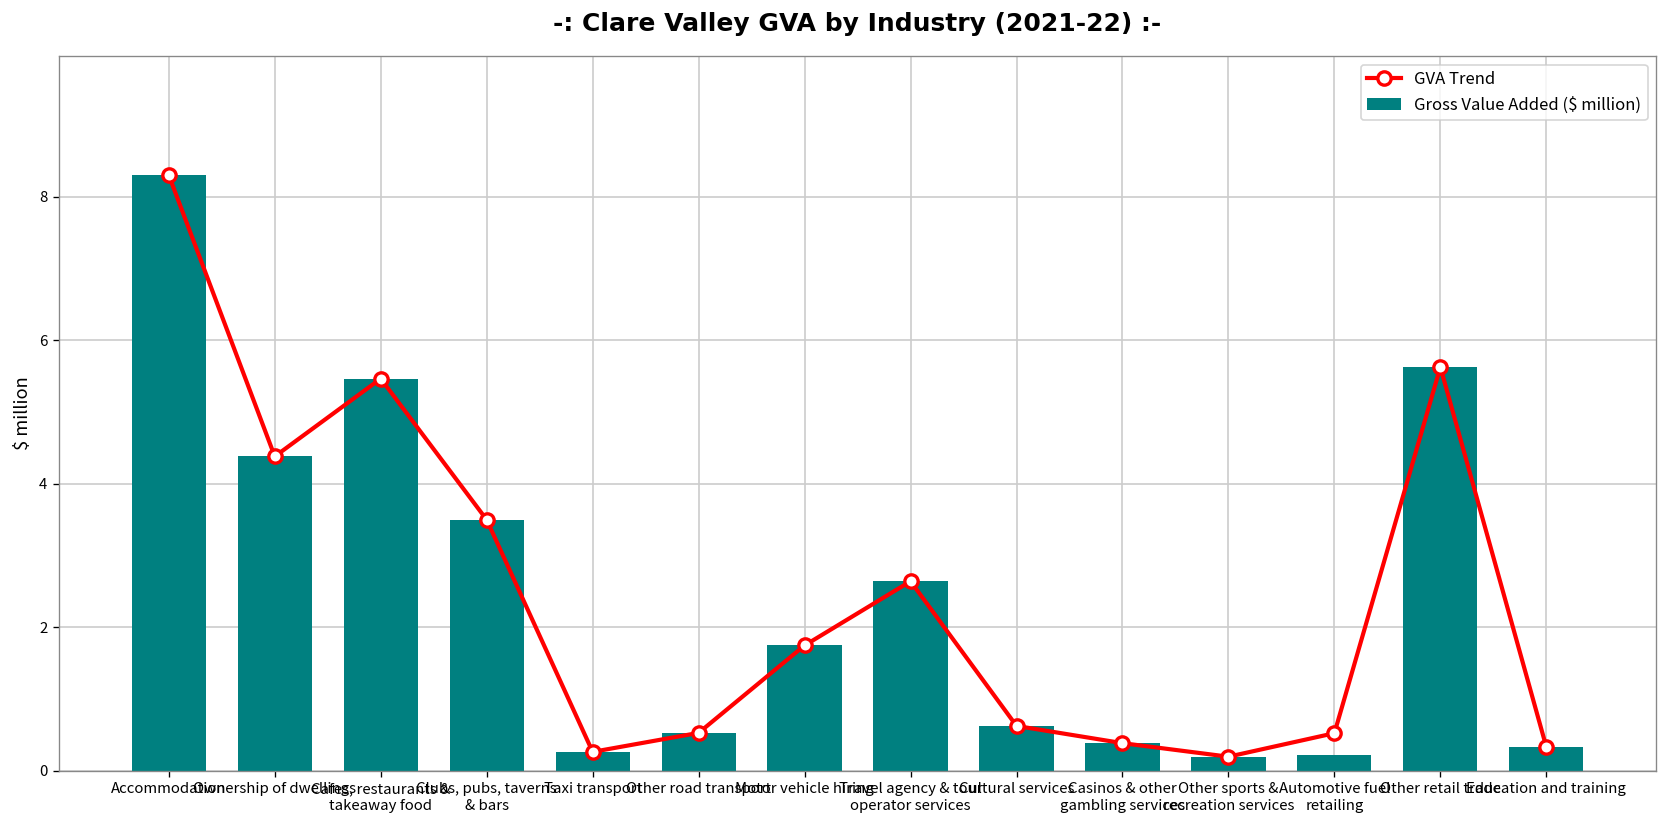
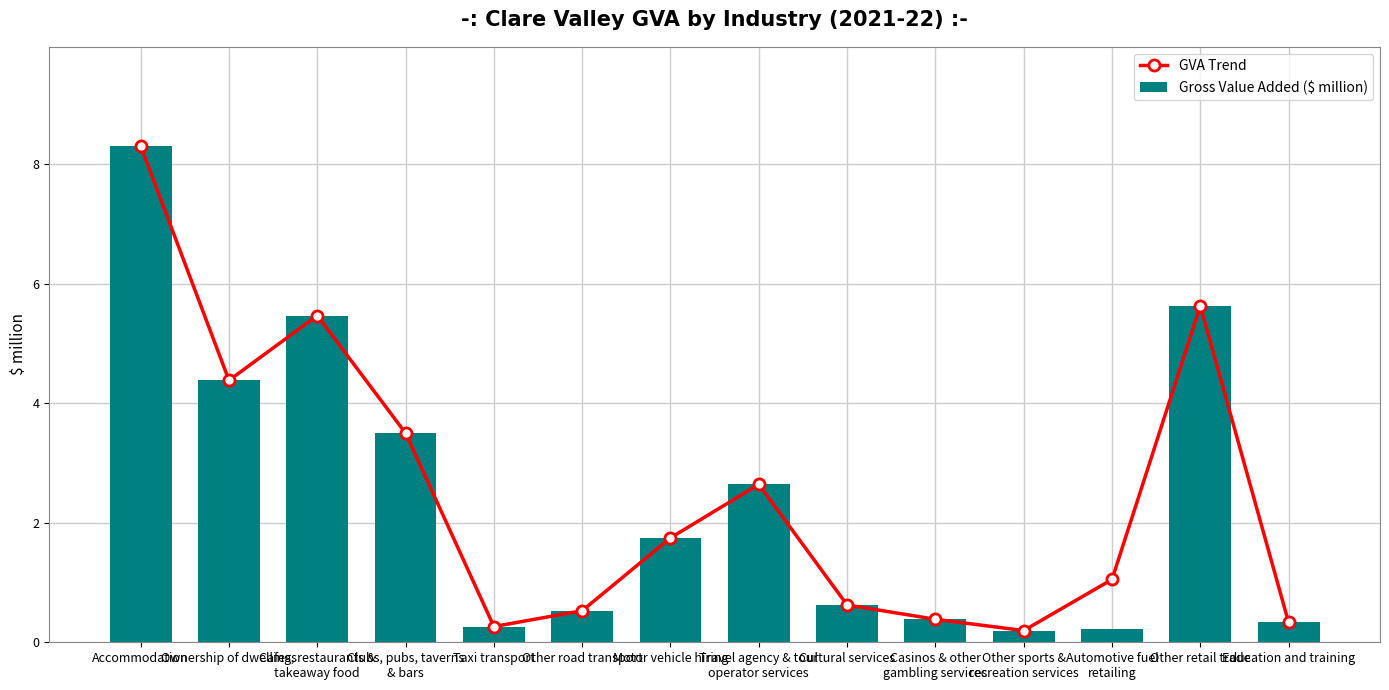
GVA Trend, Automotive fuel retailing: 0.5 -> 1.1
